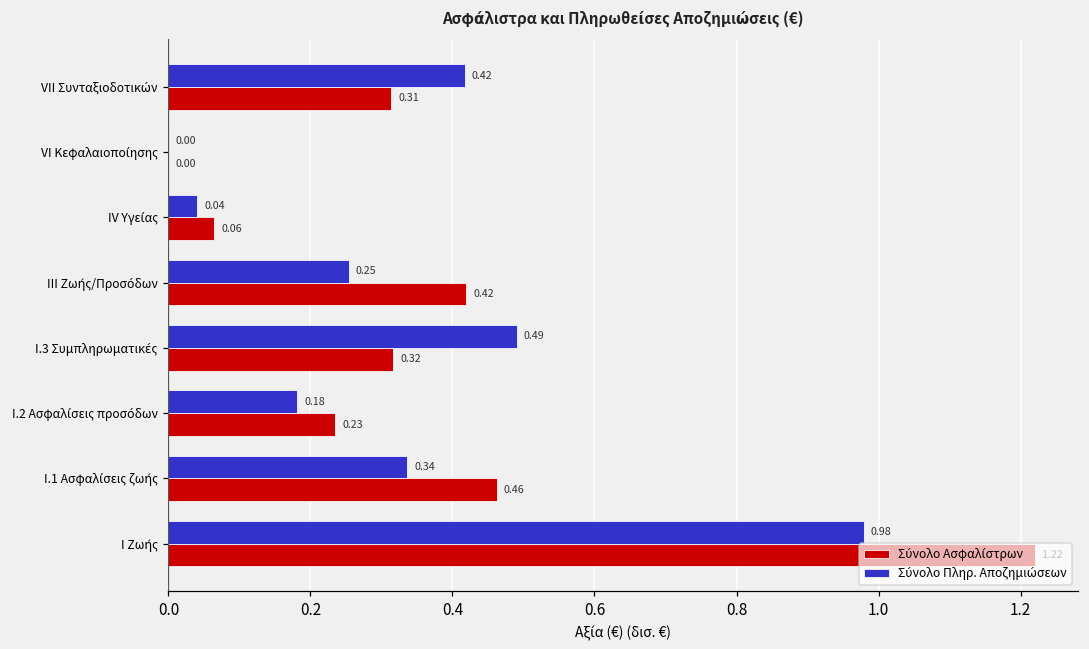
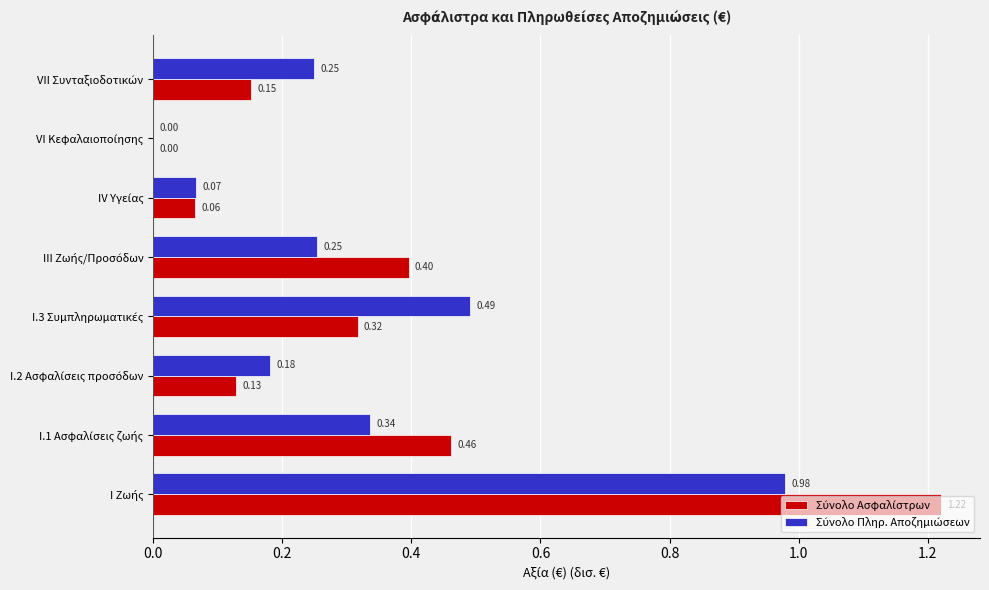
Σύνολο Πληρ. Αποζημιώσεων, VII Συνταξιοδοτικών: 0.42 -> 0.25
Σύνολο Ασφαλίστρων, VII Συνταξιοδοτικών: 0.31 -> 0.15
Σύνολο Πληρ. Αποζημιώσεων, IV Υγείας: 0.04 -> 0.07
Σύνολο Ασφαλίστρων, III Ζωής/Προσόδων: 0.42 -> 0.40
Σύνολο Ασφαλίστρων, I.2 Ασφαλίσεις προσόδων: 0.23 -> 0.13
